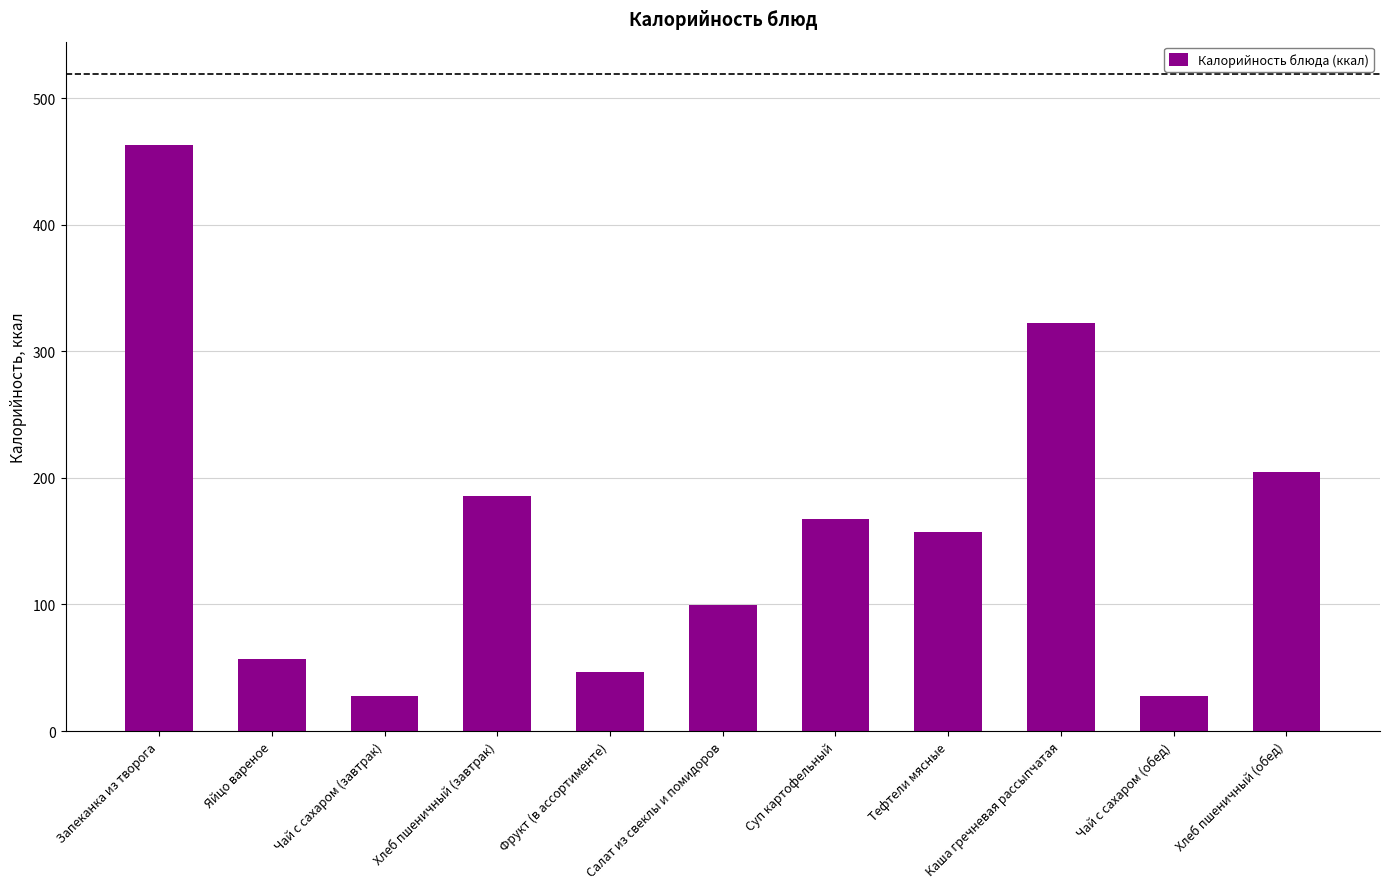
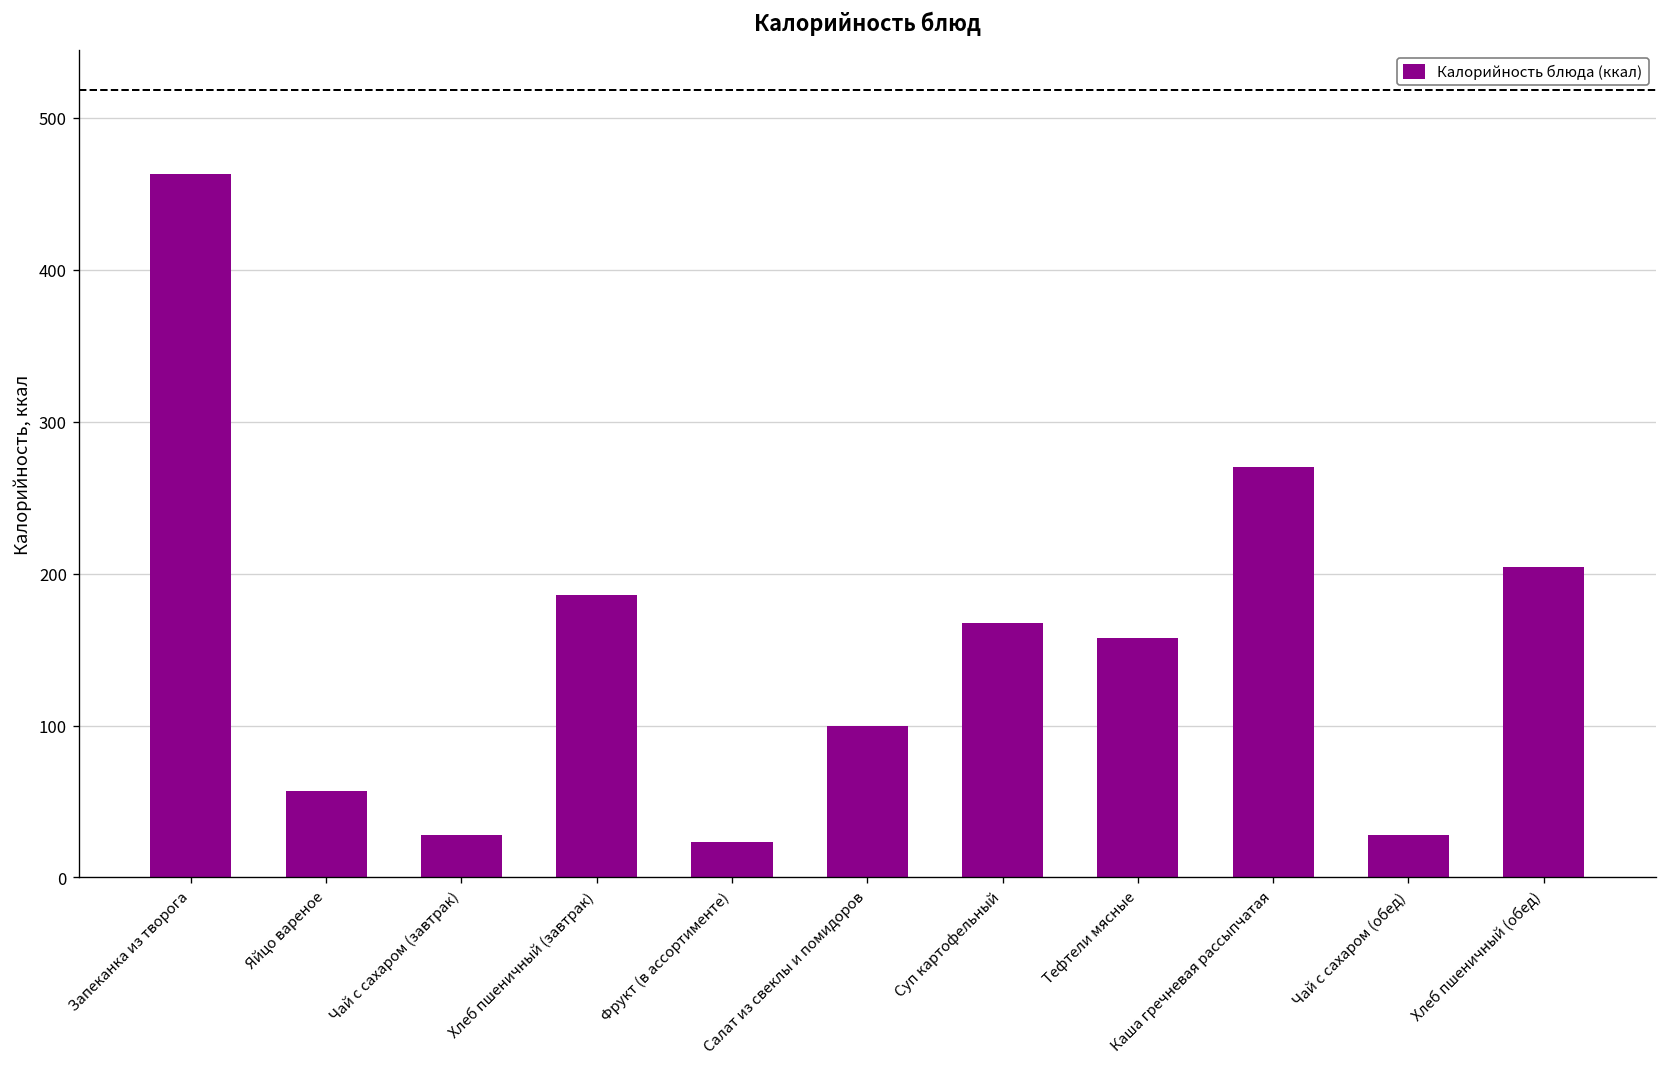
Фрукт (в ассортименте): 47 -> 24
Каша гречневая рассыпчатая: 322 -> 271
